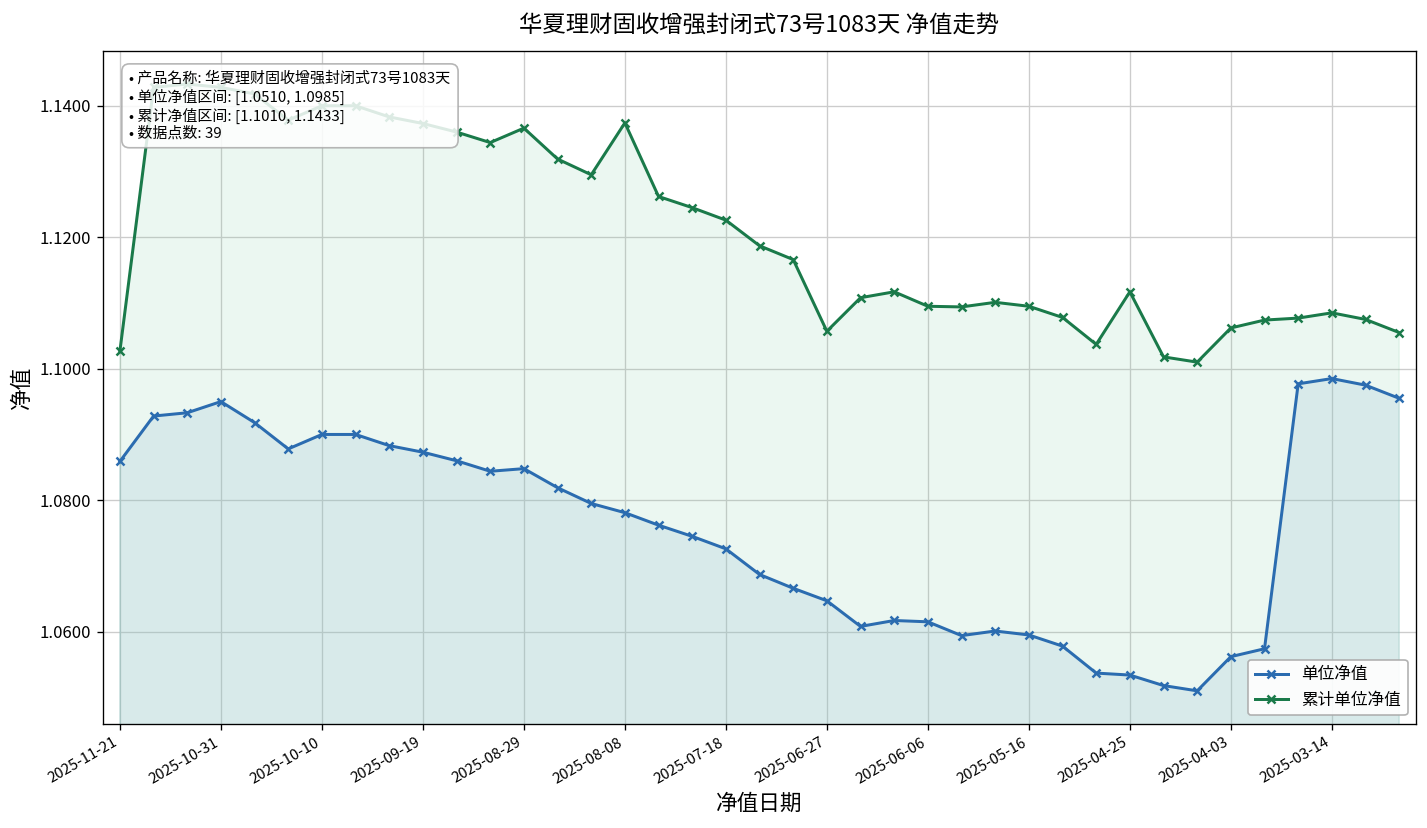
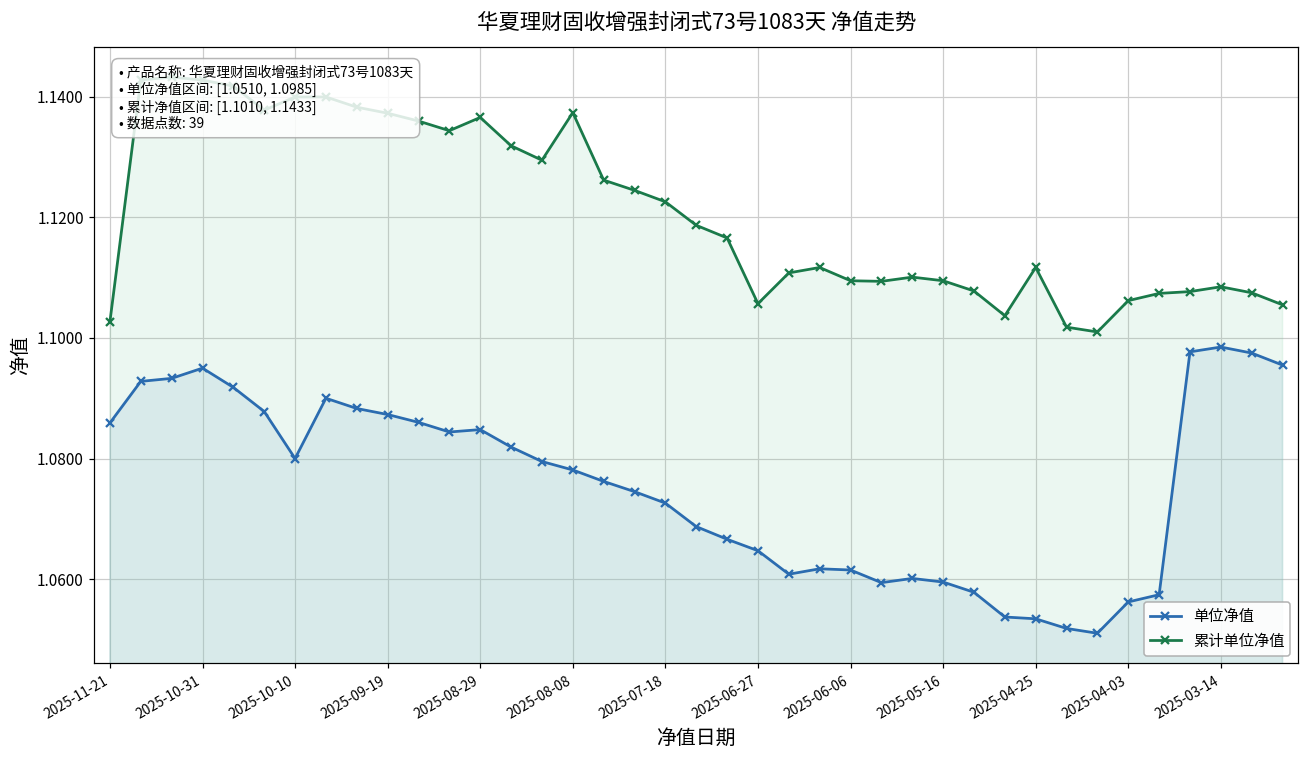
单位净值, 2025-10-10: 1.09 -> 1.08
